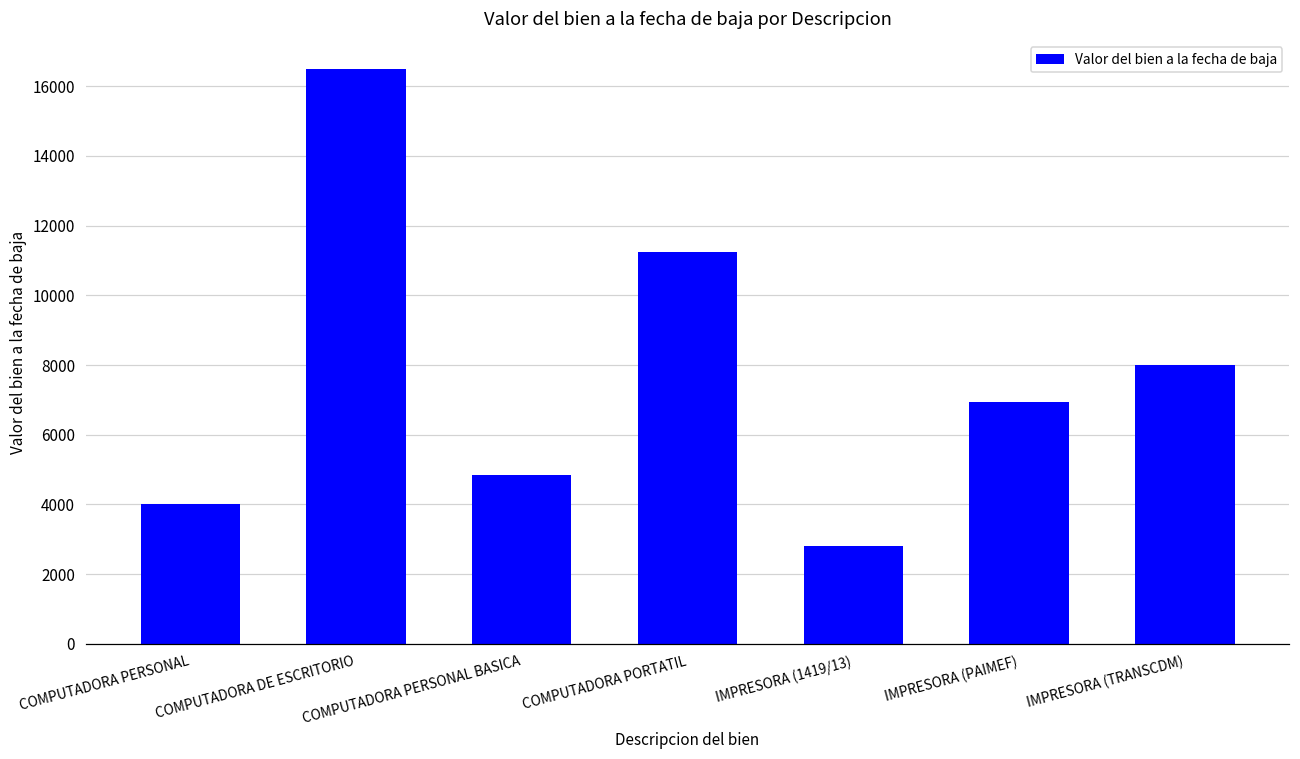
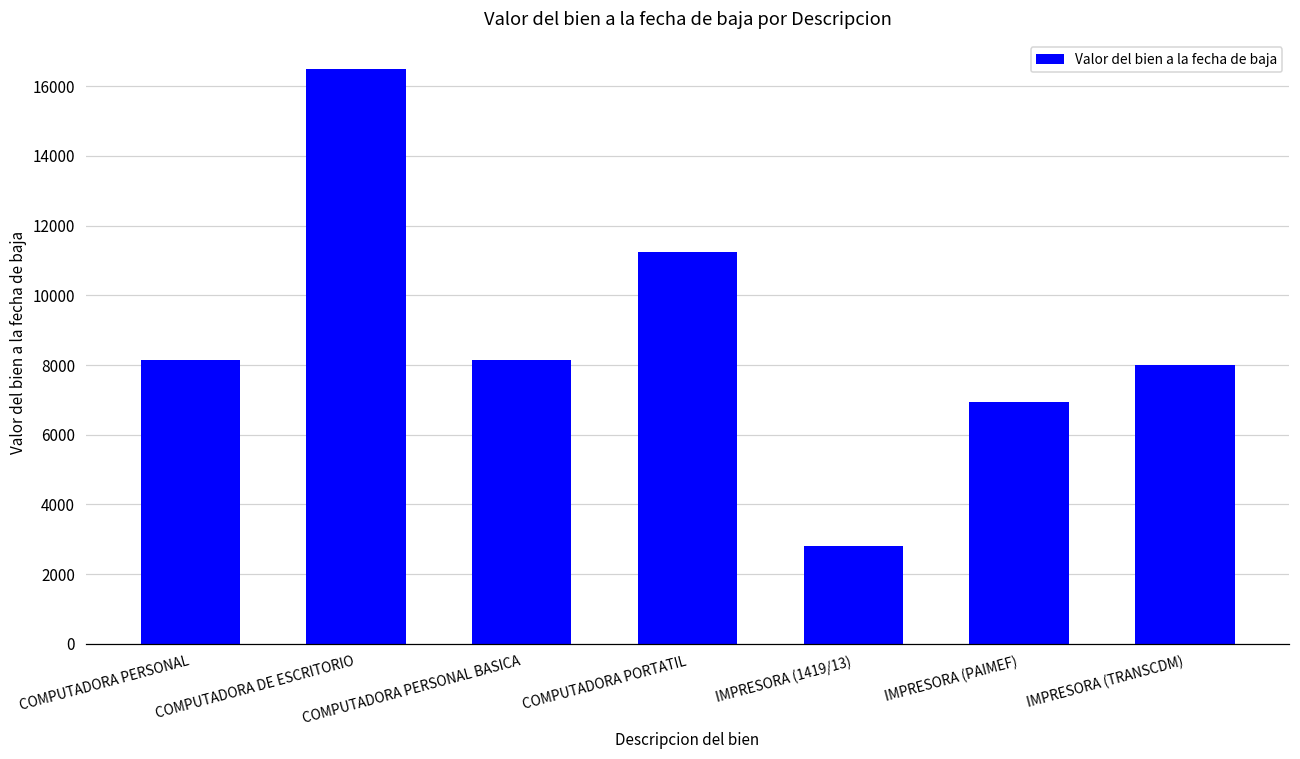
COMPUTADORA PERSONAL: 4000 -> 8200
COMPUTADORA PERSONAL BASICA: 4900 -> 8200
